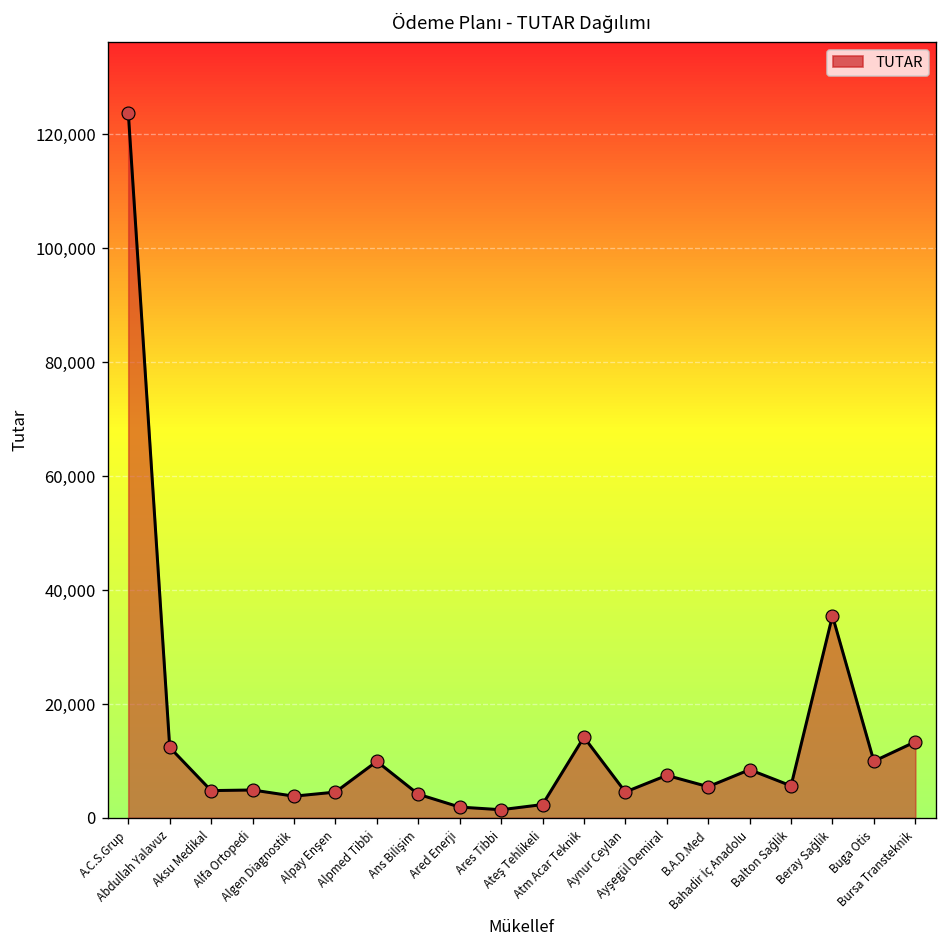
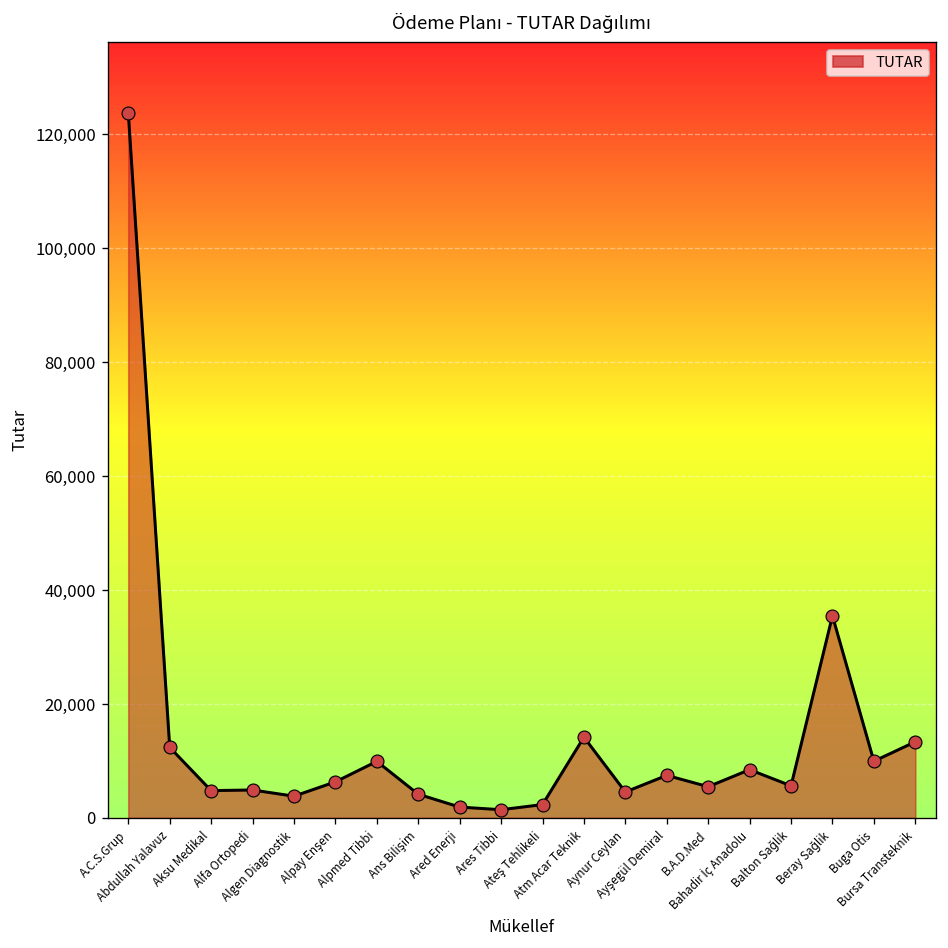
Alpay Enşen: 5,000 -> 6,000
